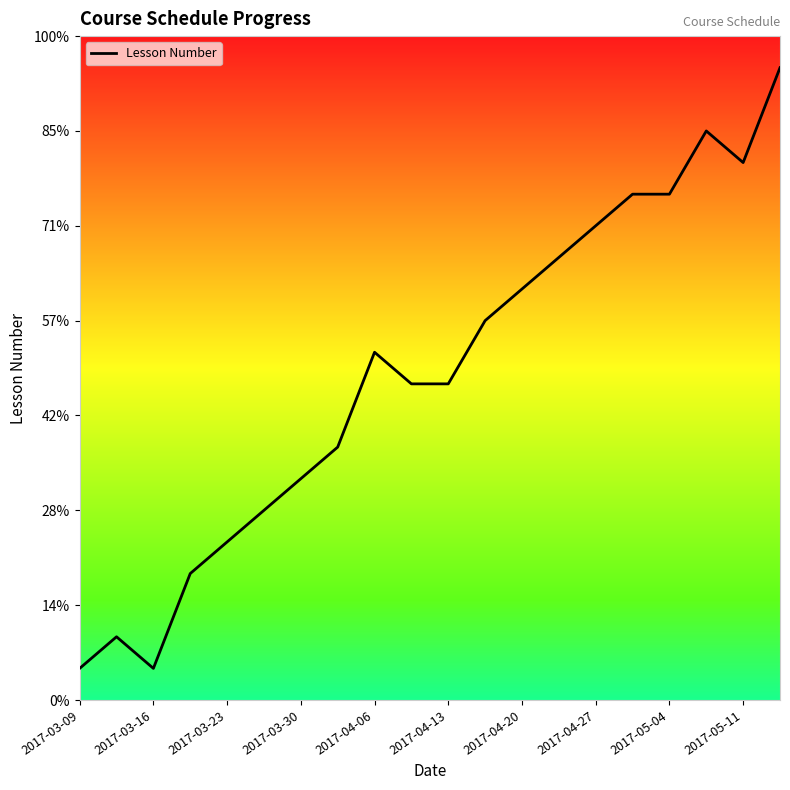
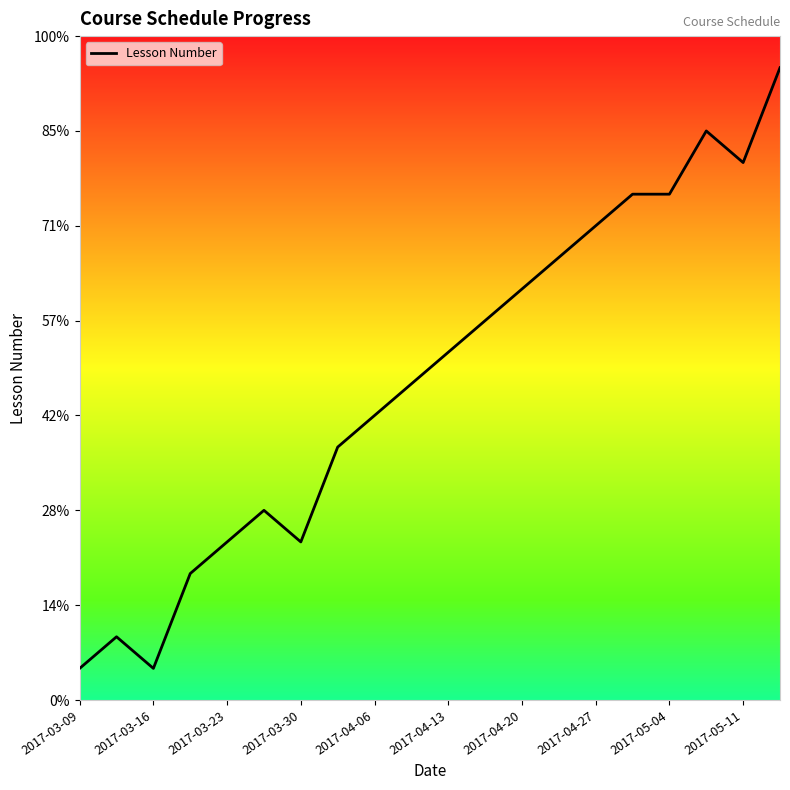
2017-03-30: 33% -> 24%
2017-04-06: 52% -> 43%
2017-04-13: 48% -> 52%
